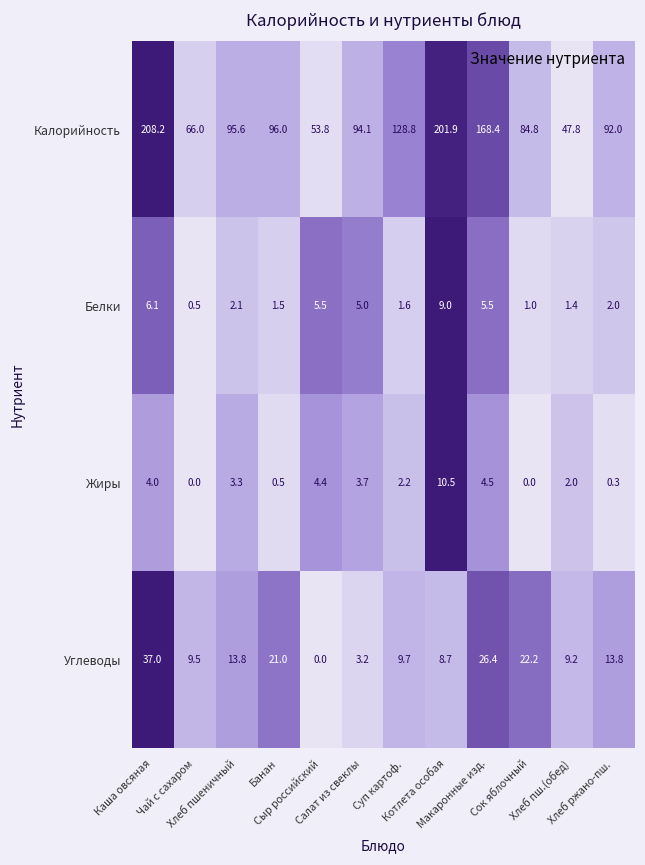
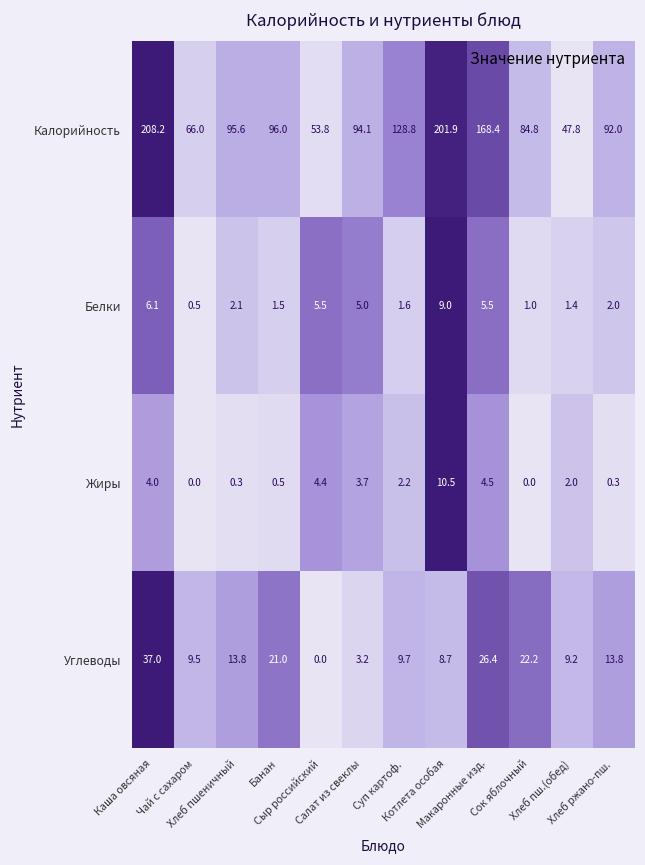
Жиры, Хлеб пшеничный: 3.3 -> 0.3
